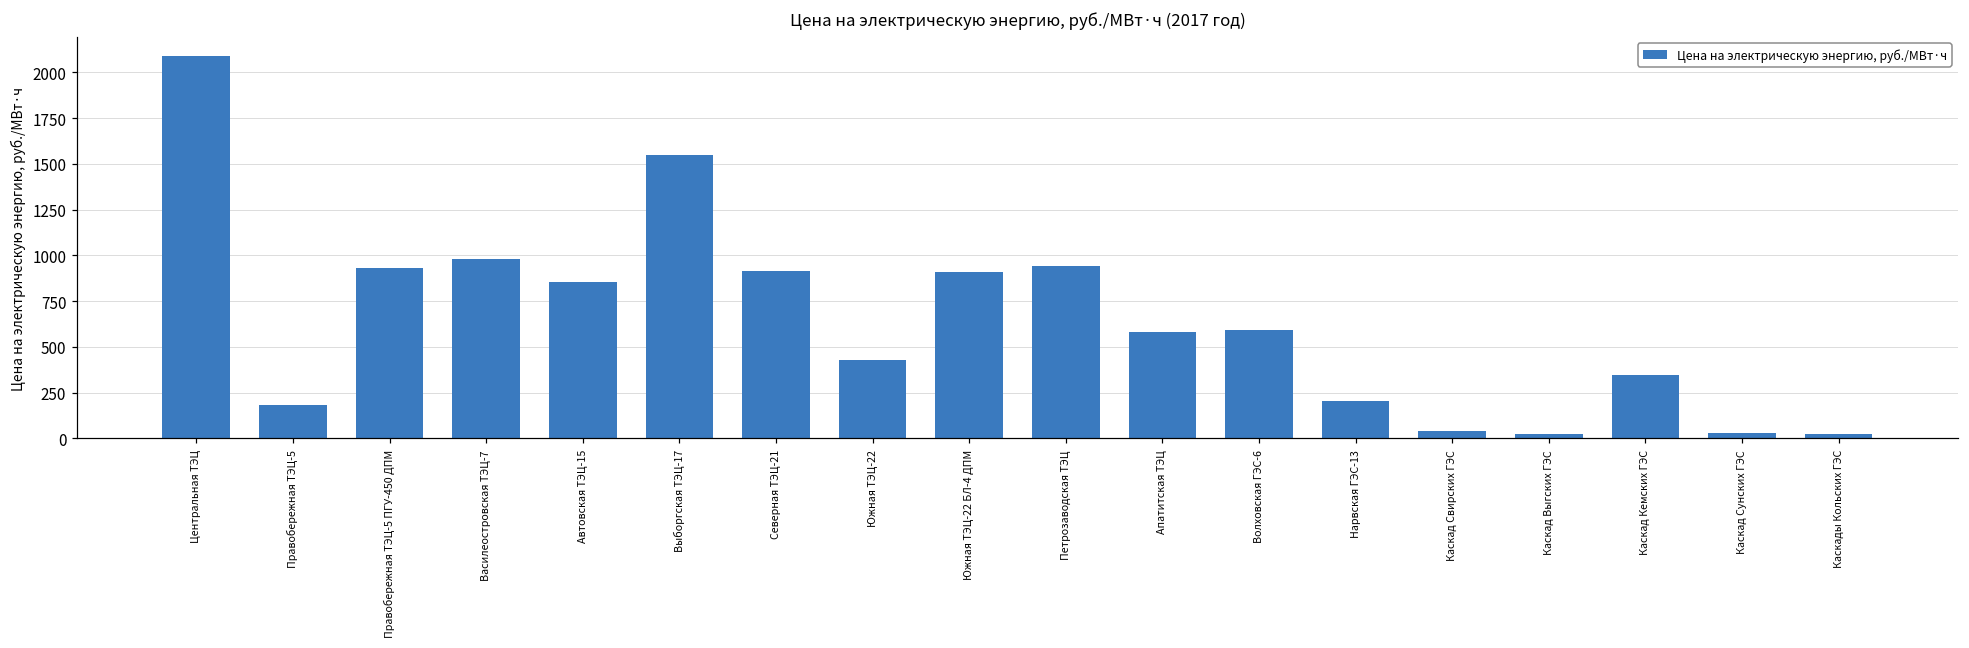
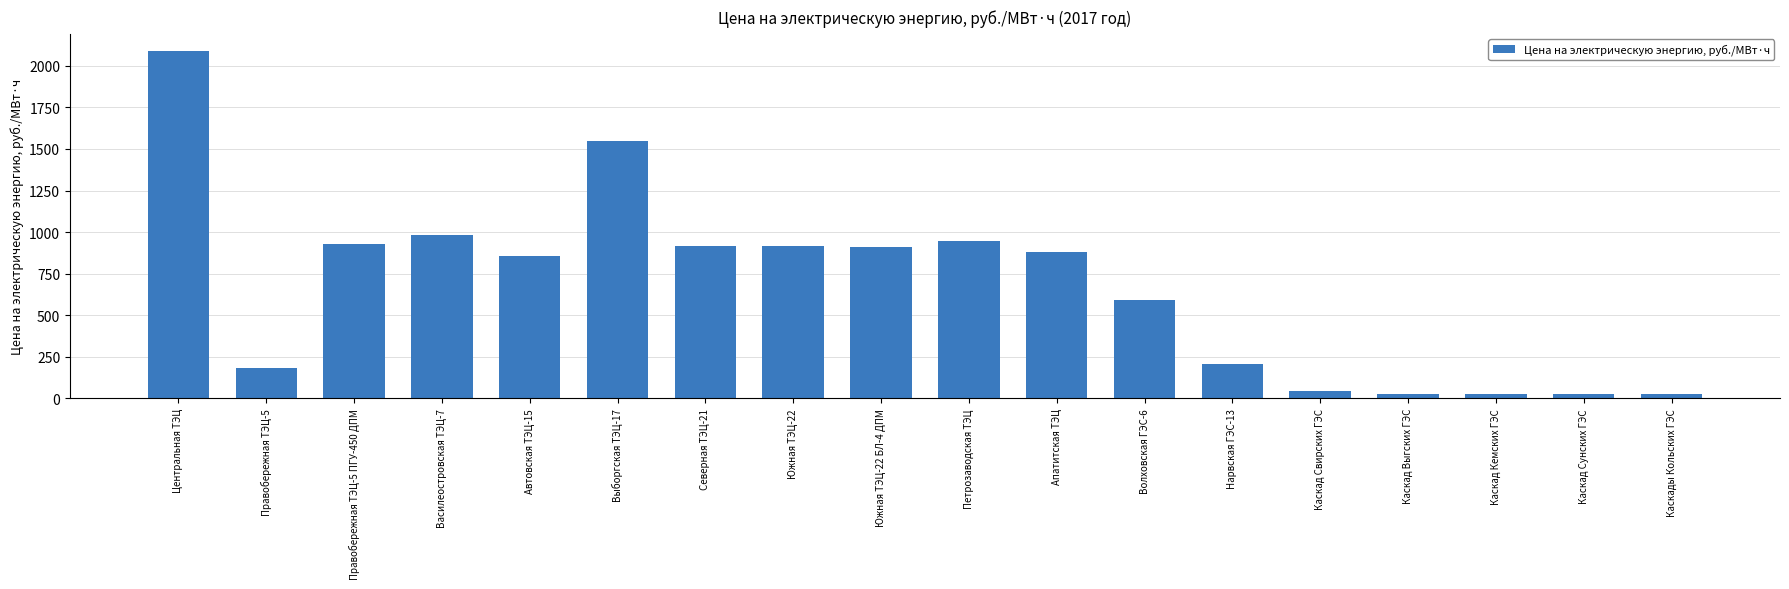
Южная ТЭЦ-22: 430 -> 920
Апатитская ТЭЦ: 580 -> 880
Каскад Кемских ГЭС: 350 -> 30
